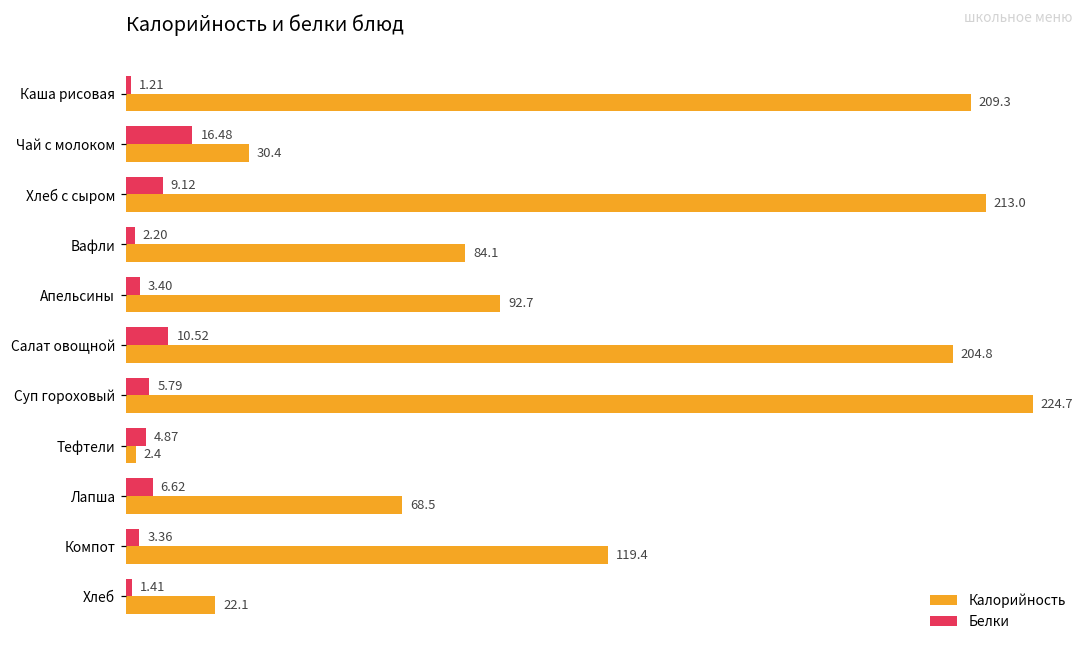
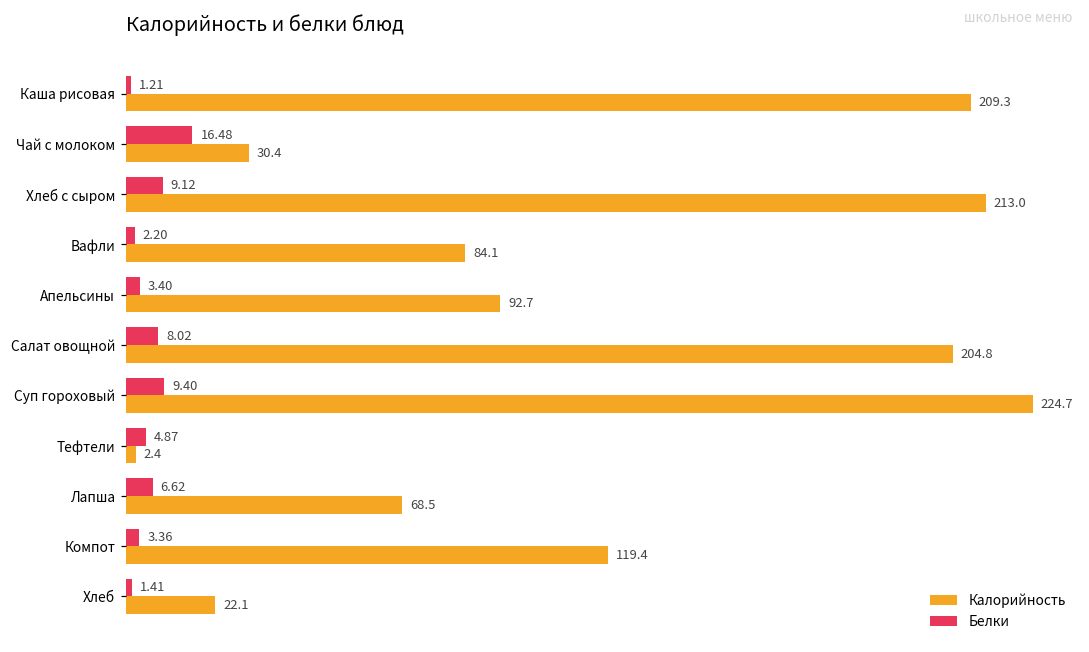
Белки, Салат овощной: 10.52 -> 8.02
Белки, Суп гороховый: 5.79 -> 9.40
